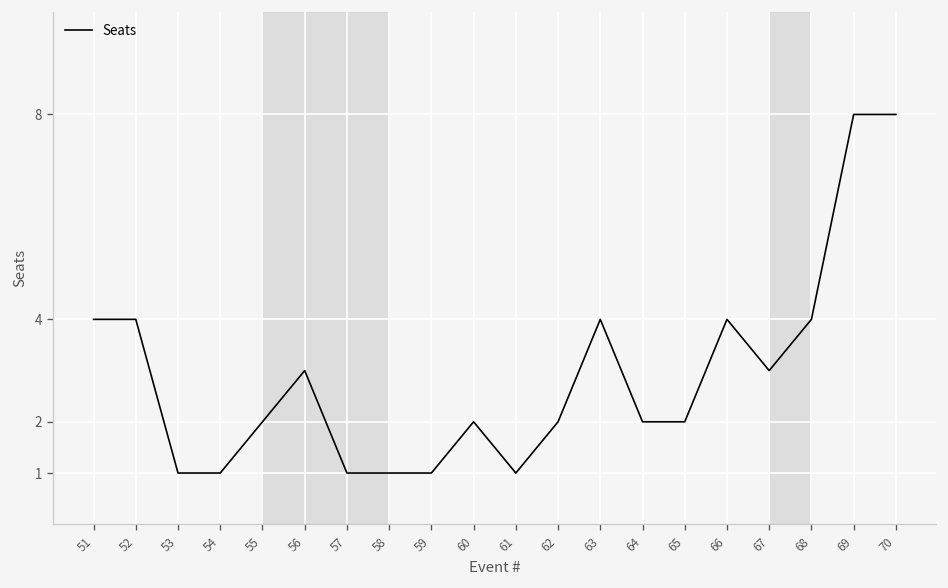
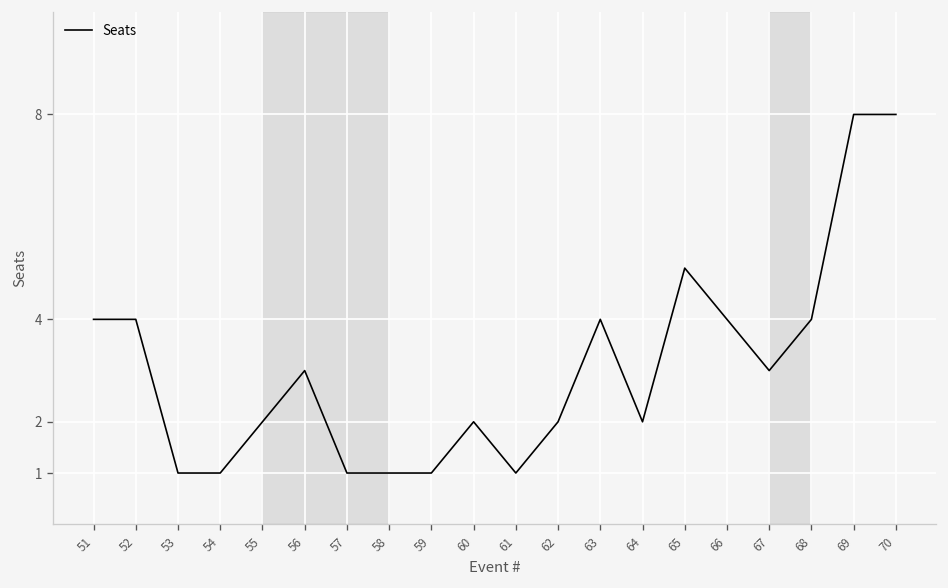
65: 2 -> 5
